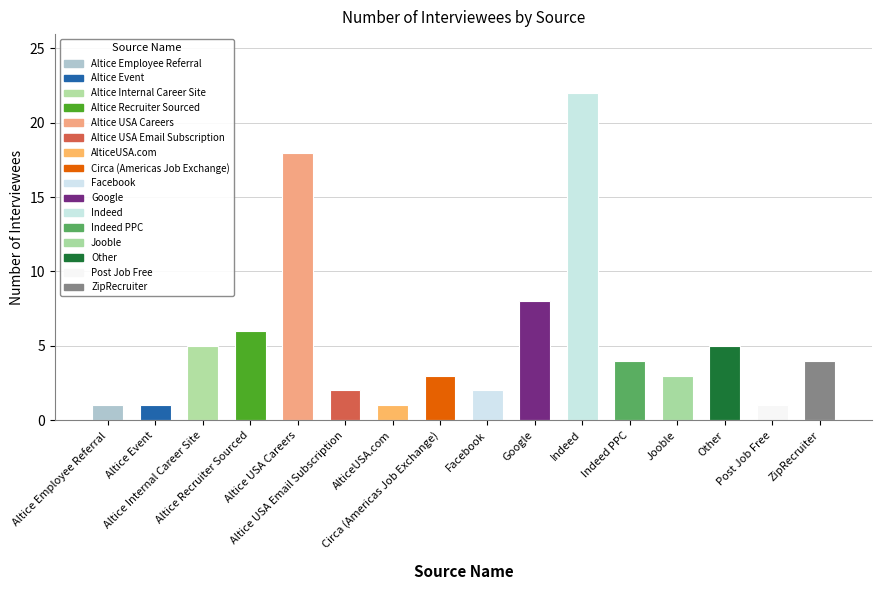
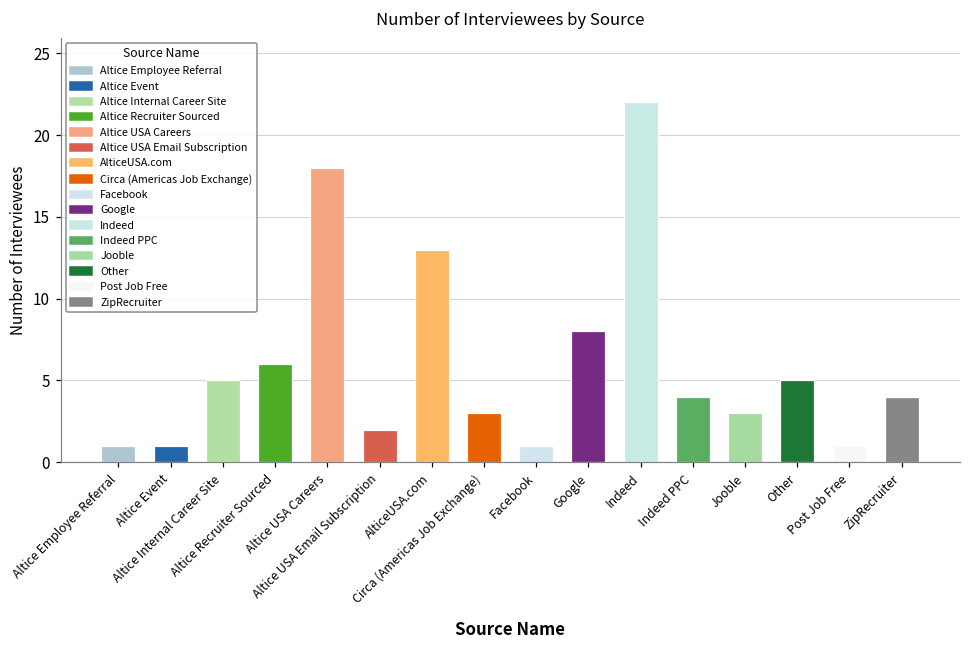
AlticeUSA.com: 1 -> 13
Facebook: 2 -> 1
